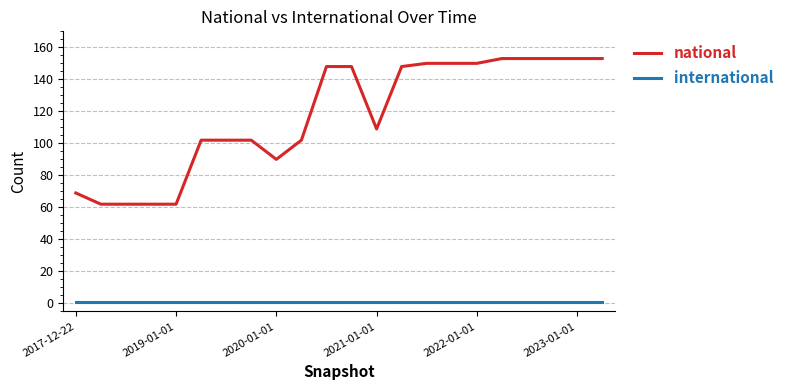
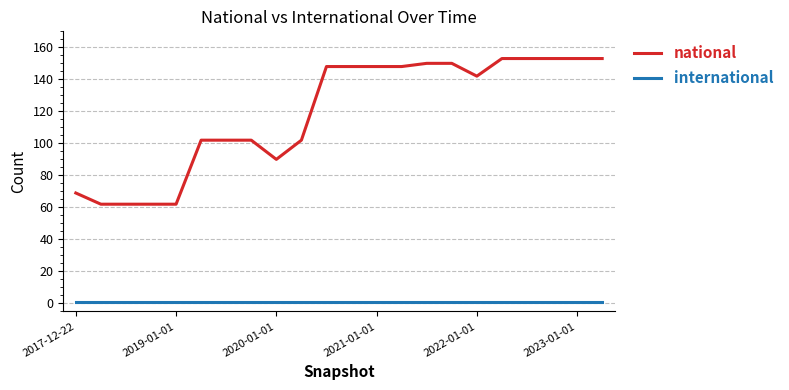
national, 2021-01-01: 109 -> 148
national, 2022-01-01: 150 -> 142
